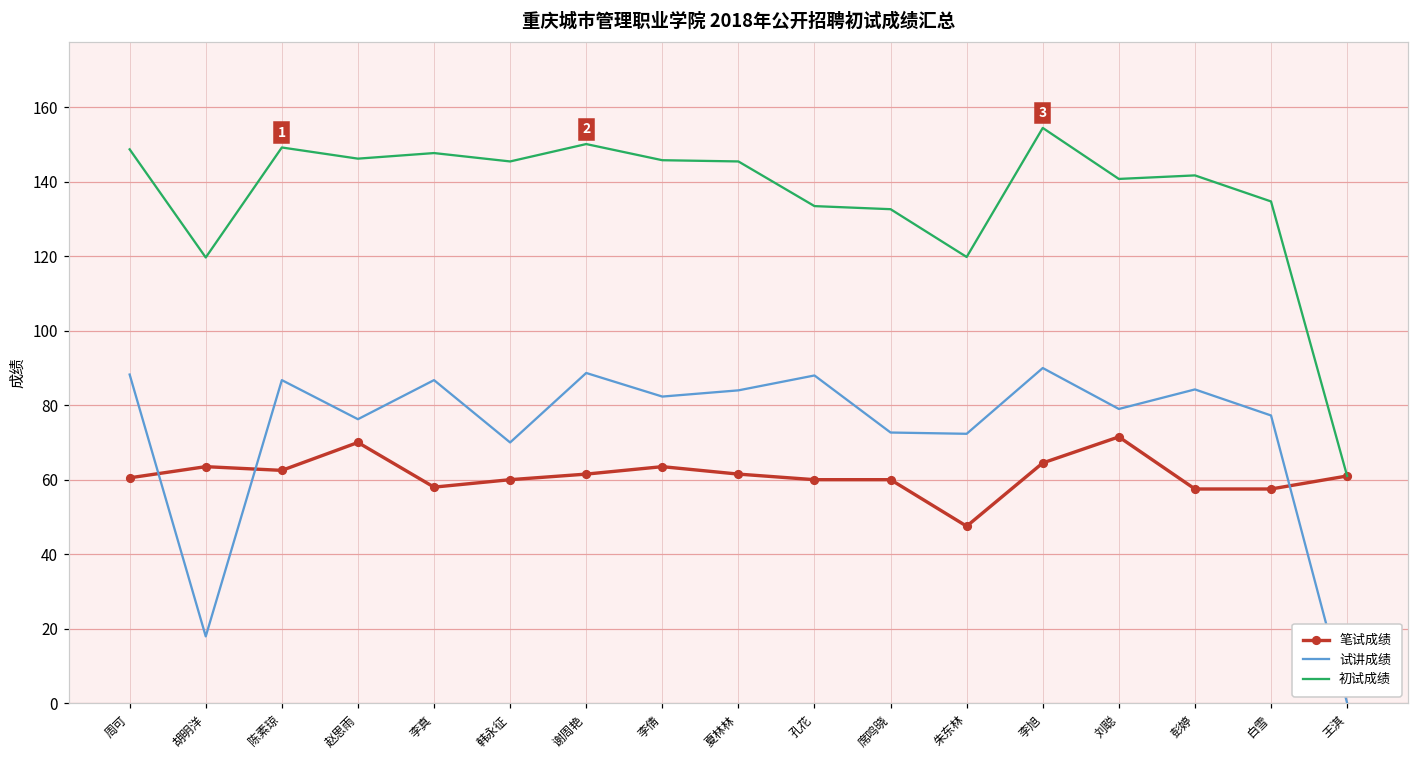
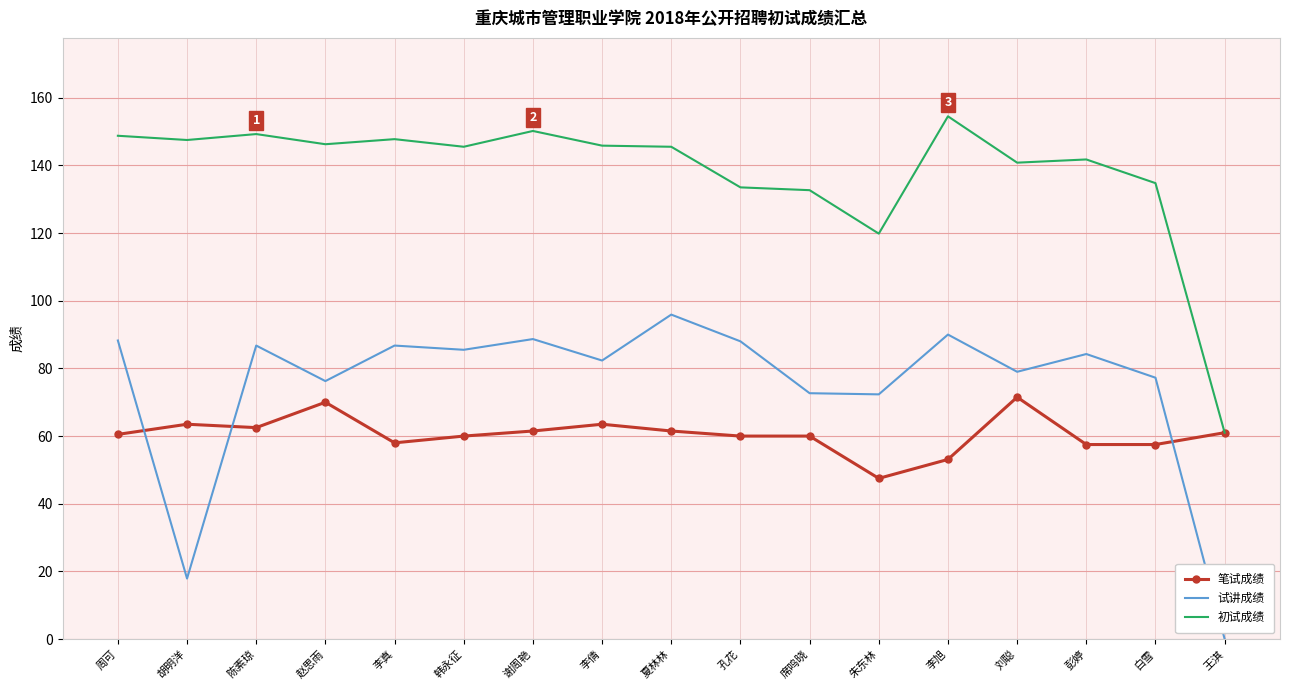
初试成绩, 胡明洋: 120 -> 148
试讲成绩, 韩永征: 70 -> 86
试讲成绩, 夏林林: 84 -> 96
笔试成绩, 李旭: 65 -> 53
